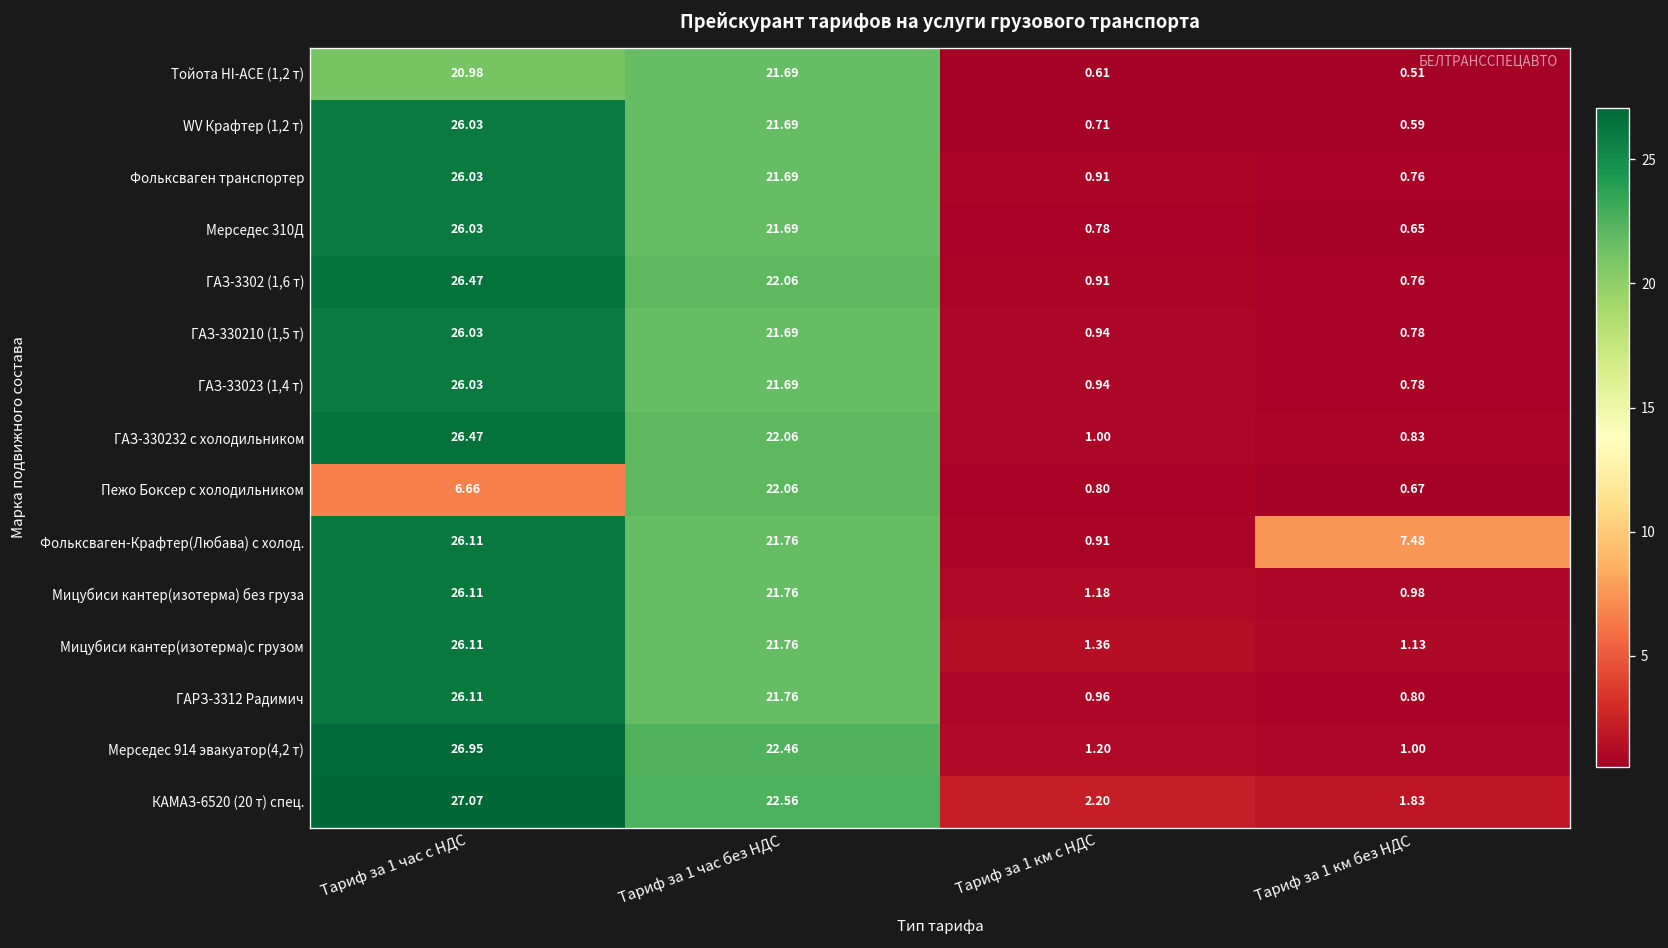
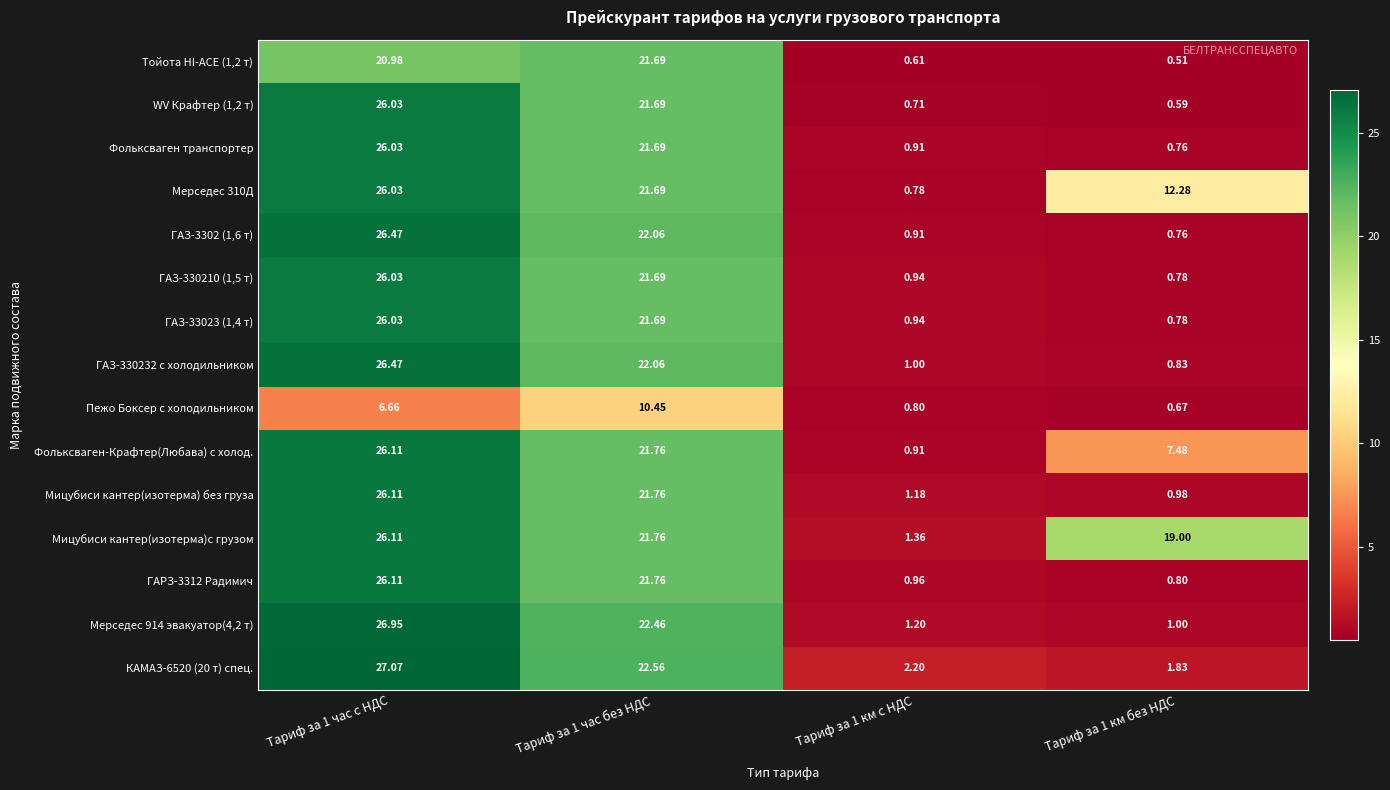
Мерседес 310Д, Тариф за 1 км без НДС: 0.65 -> 12.28
Пежо Боксер с холодильником, Тариф за 1 час без НДС: 22.06 -> 10.45
Мицубиси кантер(изотерма)с грузом, Тариф за 1 км без НДС: 1.13 -> 19.00
